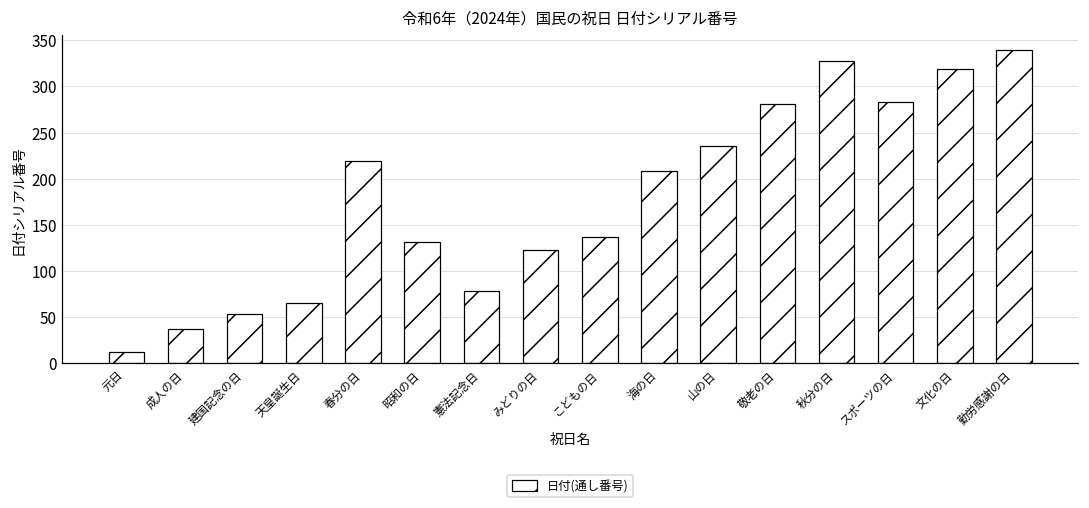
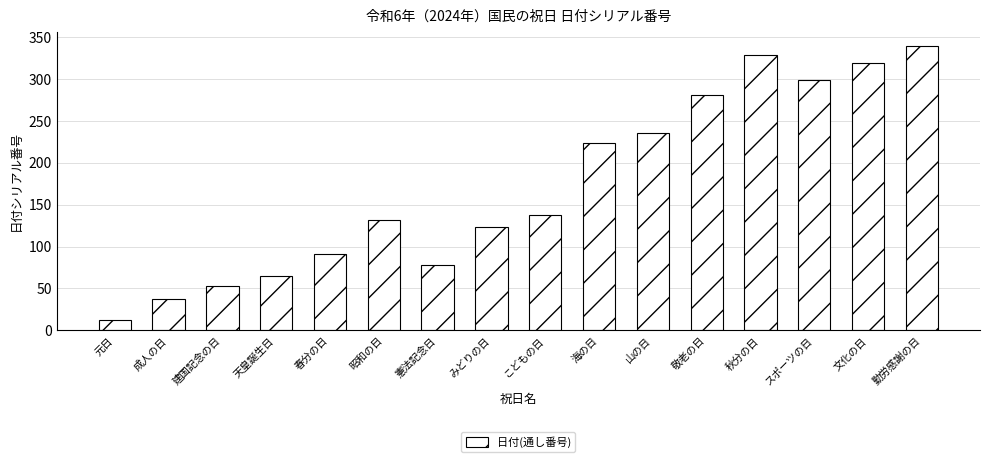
春分の日: 220 -> 90
海の日: 210 -> 220
スポーツの日: 280 -> 300
